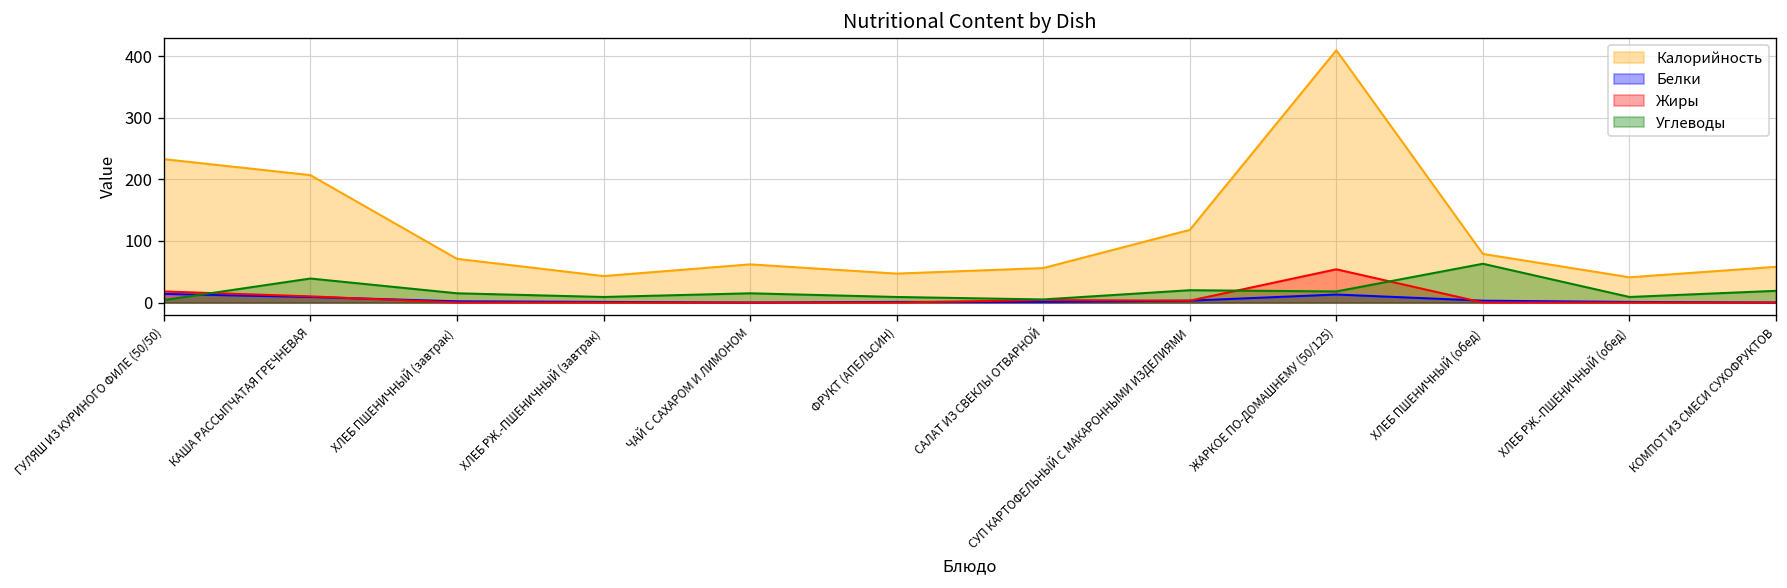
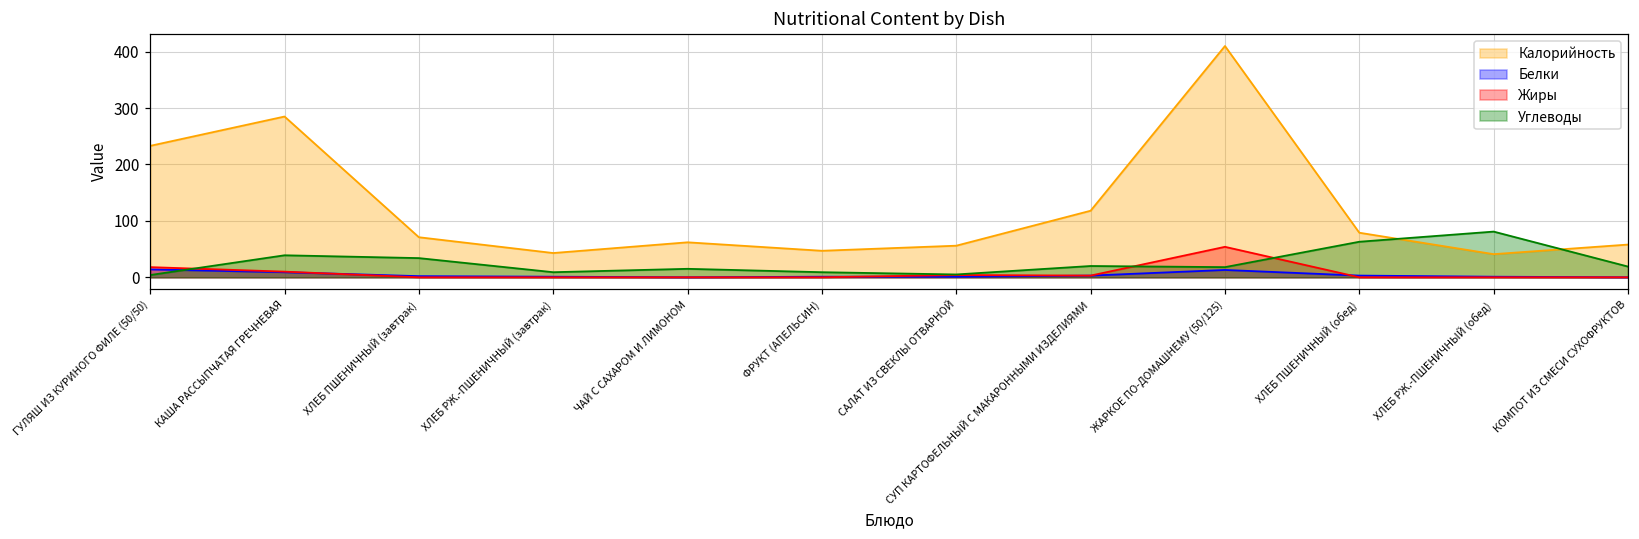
Калорийность, КАША РАССЫПЧАТАЯ ГРЕЧНЕВАЯ: 210 -> 290
Углеводы, ХЛЕБ ПШЕНИЧНЫЙ (завтрак): 20 -> 30
Углеводы, ХЛЕБ РЖ.-ПШЕНИЧНЫЙ (обед): 10 -> 80
